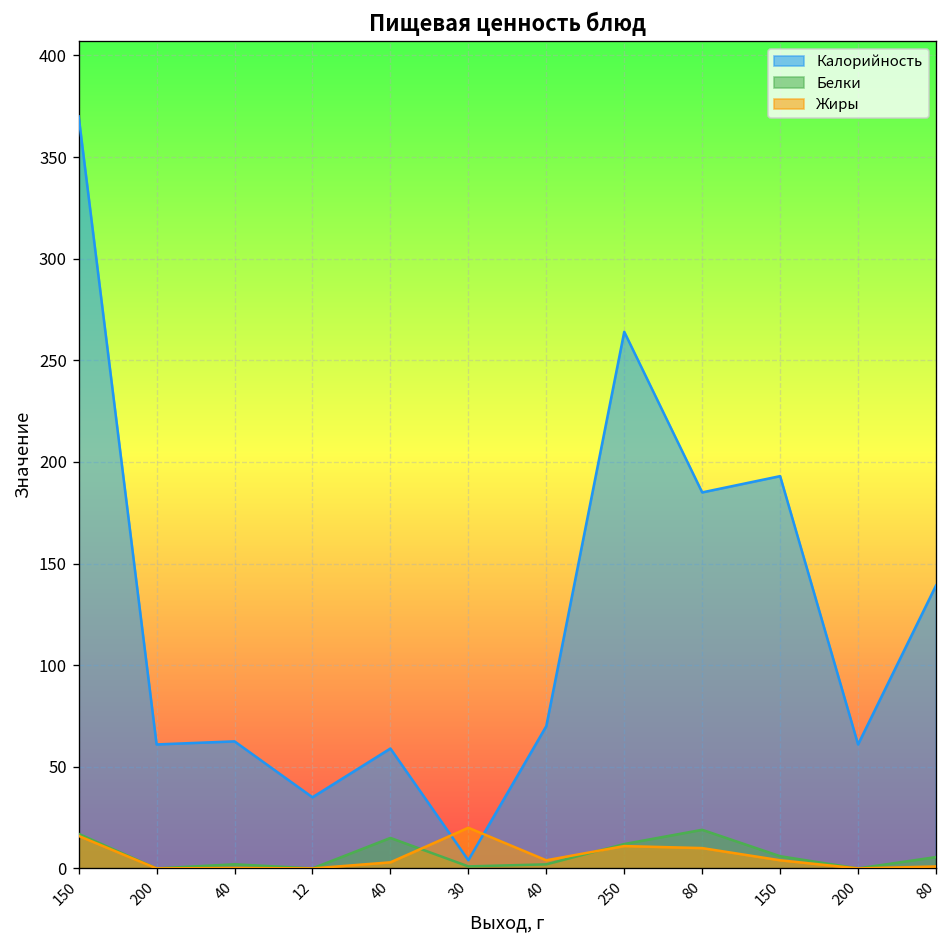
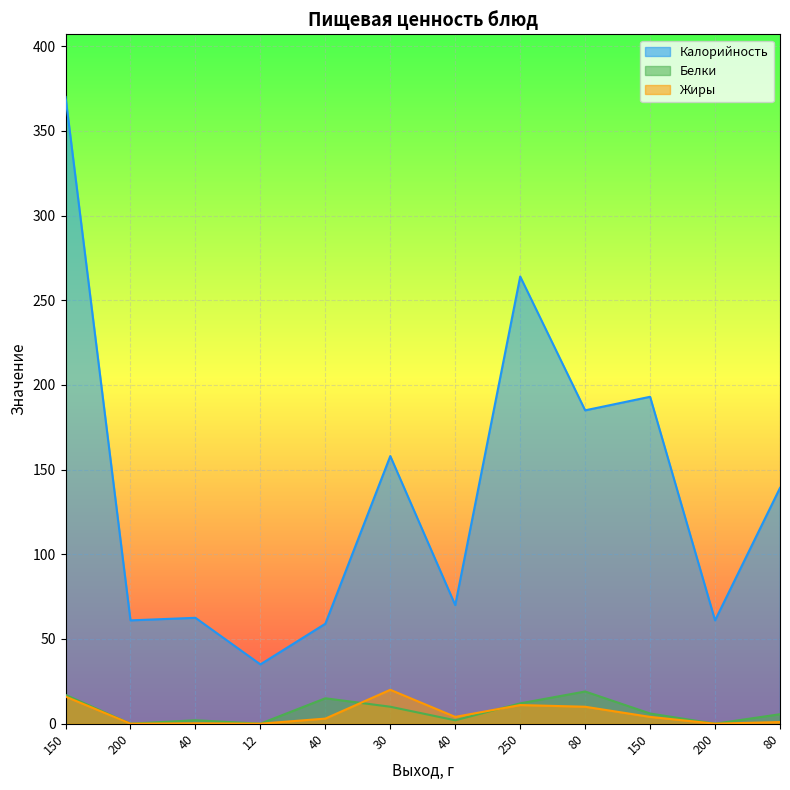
Калорийность, 30: 4 -> 158
Белки, 30: 1 -> 10
